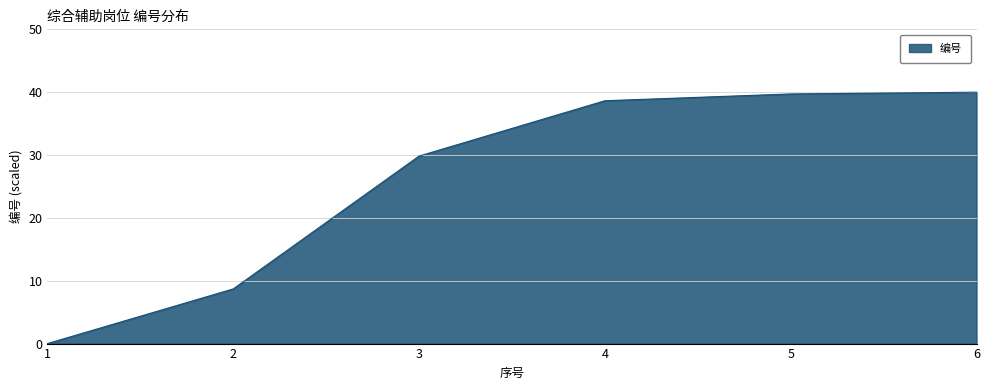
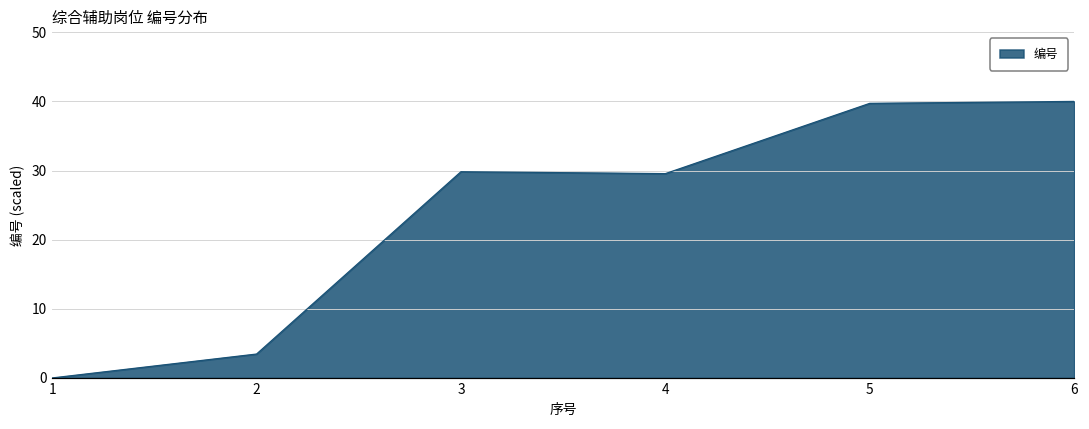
2: 9 -> 3
4: 39 -> 30
